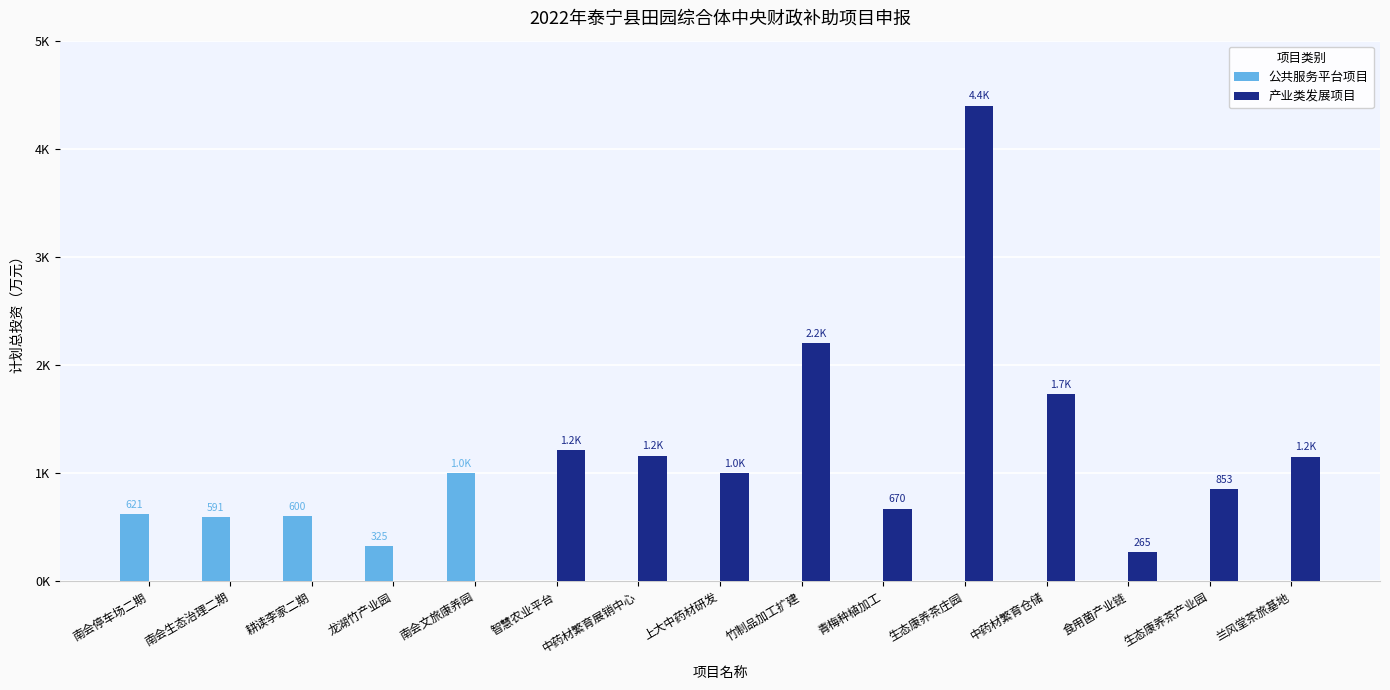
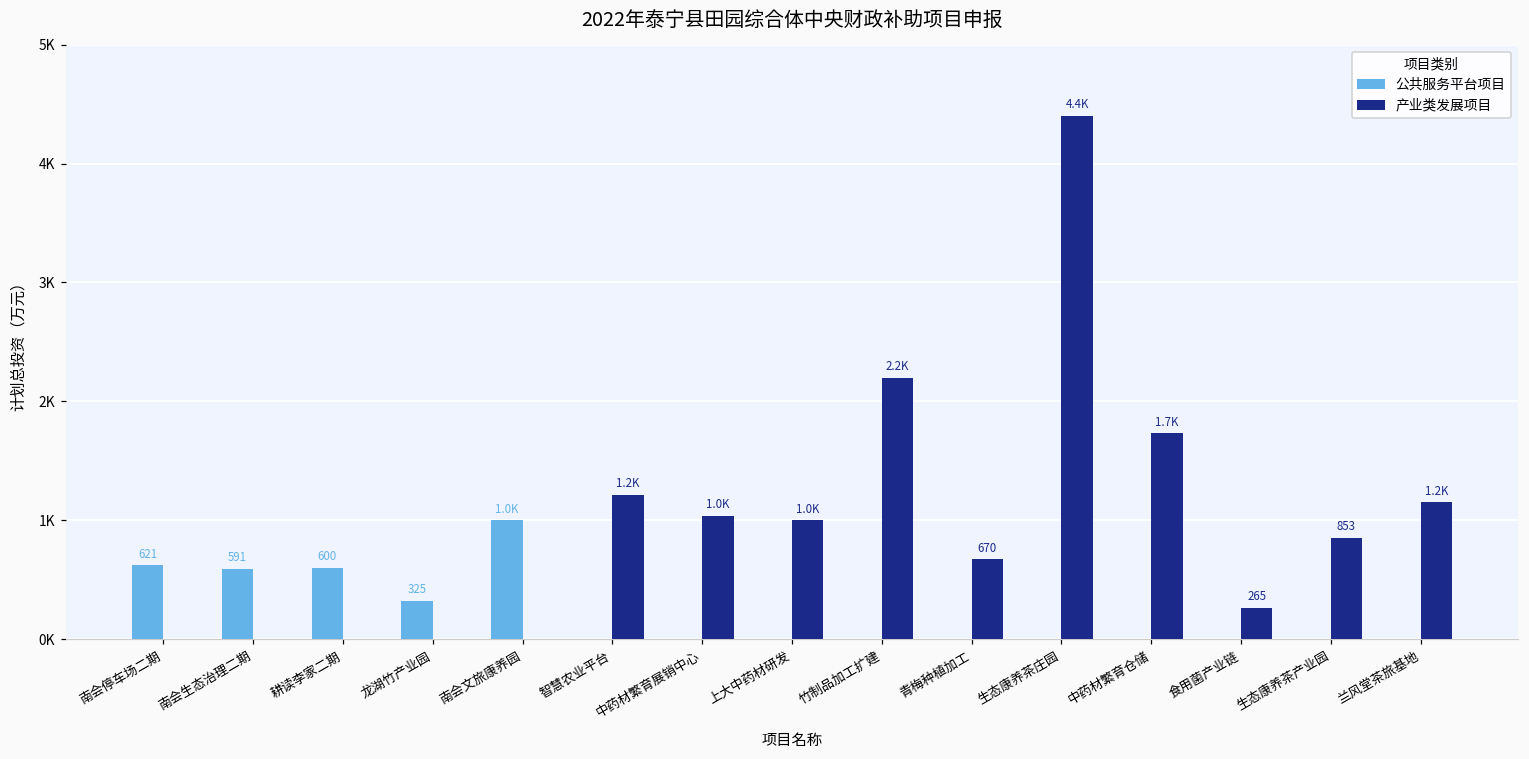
产业类发展项目, 中药材繁育展销中心: 1.2K -> 1.0K
